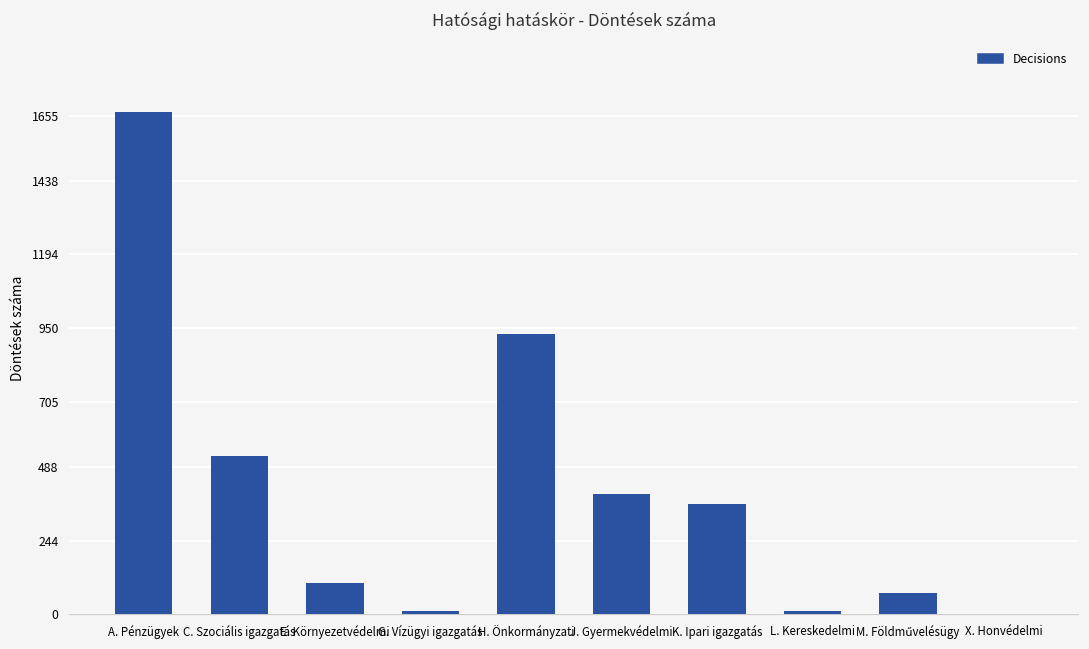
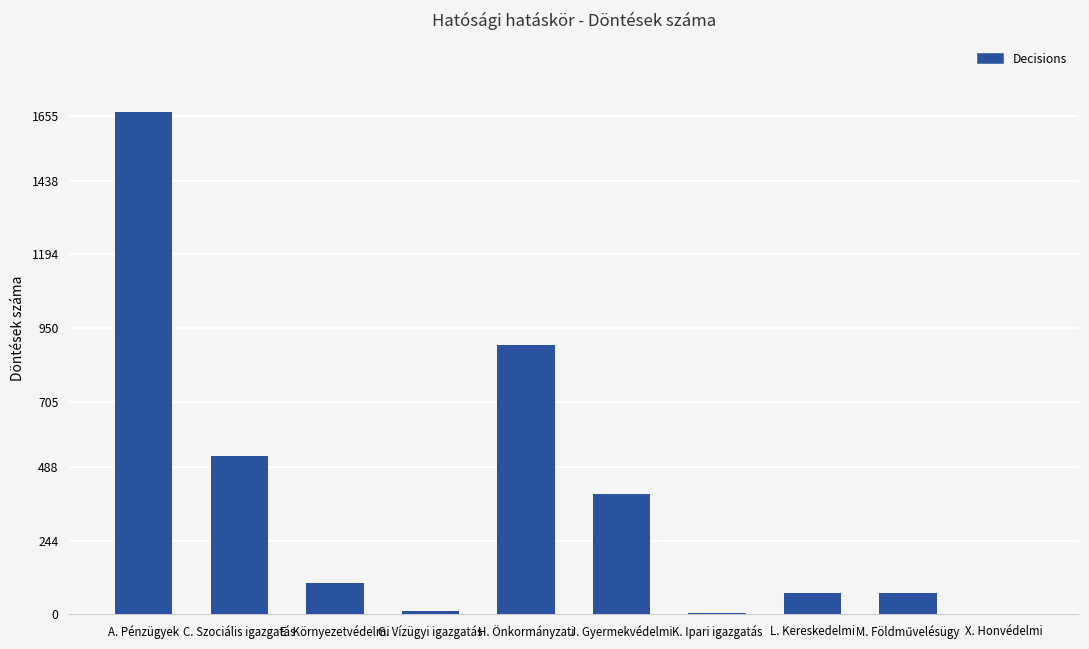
H. Önkormányzati: 930 -> 890
K. Ipari igazgatás: 370 -> 0
L. Kereskedelmi: 10 -> 70
